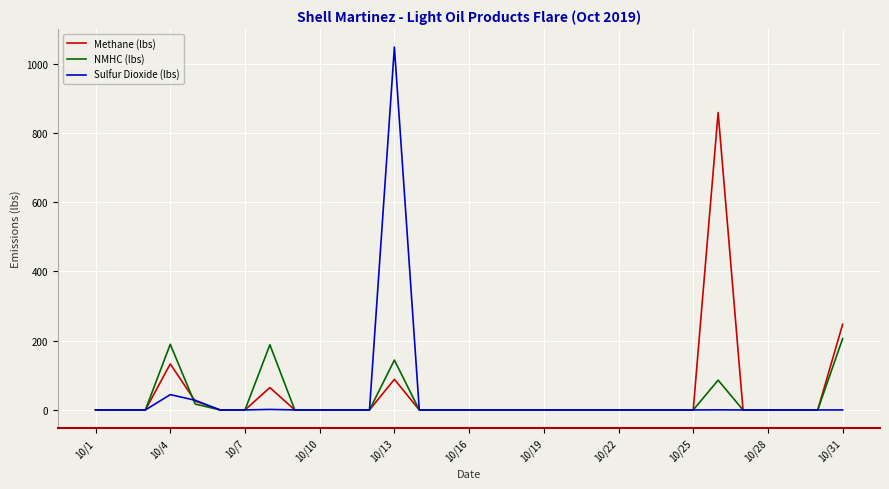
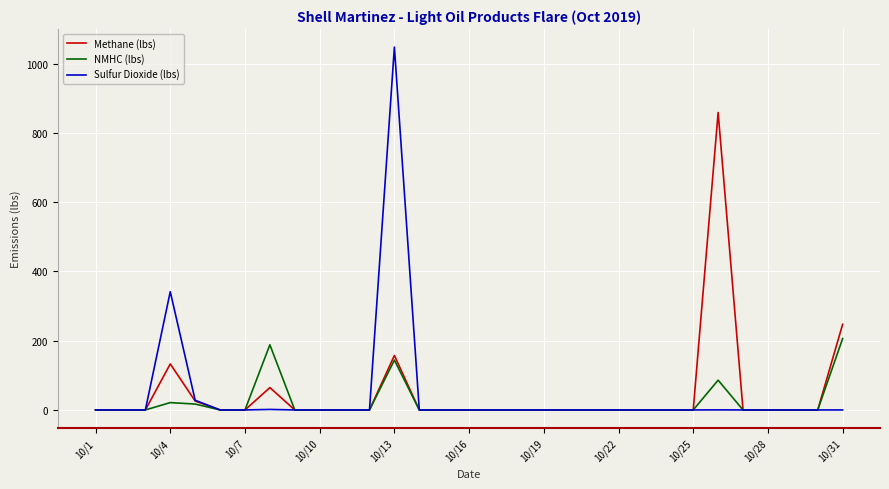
NMHC (lbs), 10/4: 190 -> 20
Sulfur Dioxide (lbs), 10/4: 40 -> 340
Methane (lbs), 10/13: 90 -> 160
